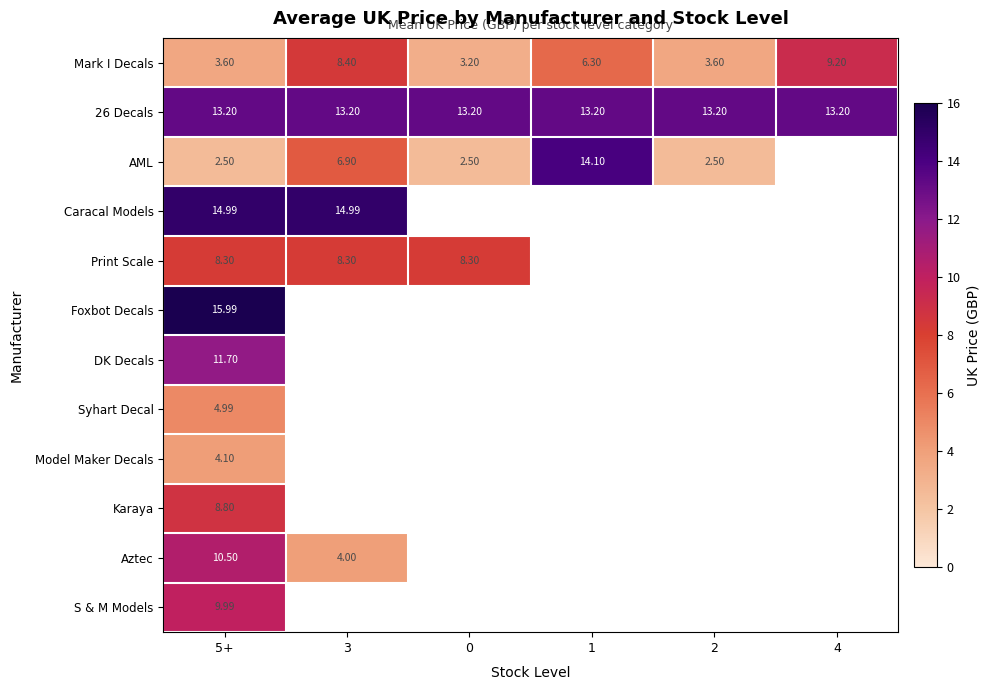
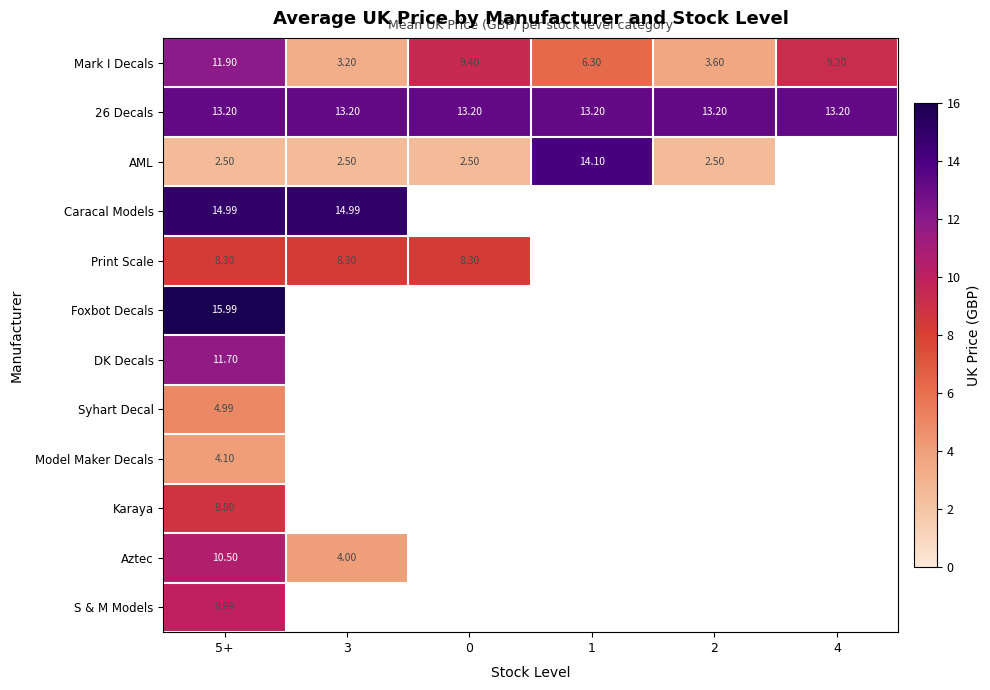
Mark I Decals, 5+: 3.60 -> 11.90
Mark I Decals, 3: 8.40 -> 3.20
Mark I Decals, 0: 3.20 -> 9.40
AML, 3: 6.90 -> 2.50
